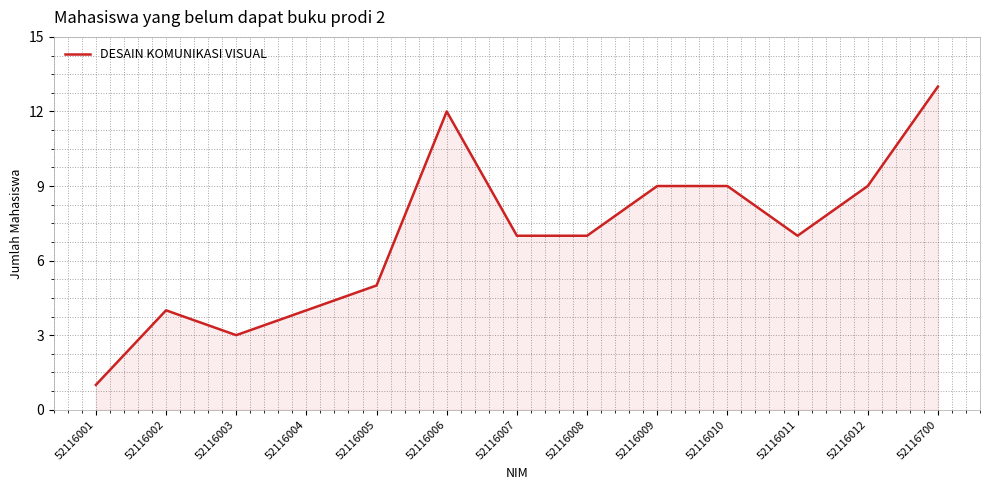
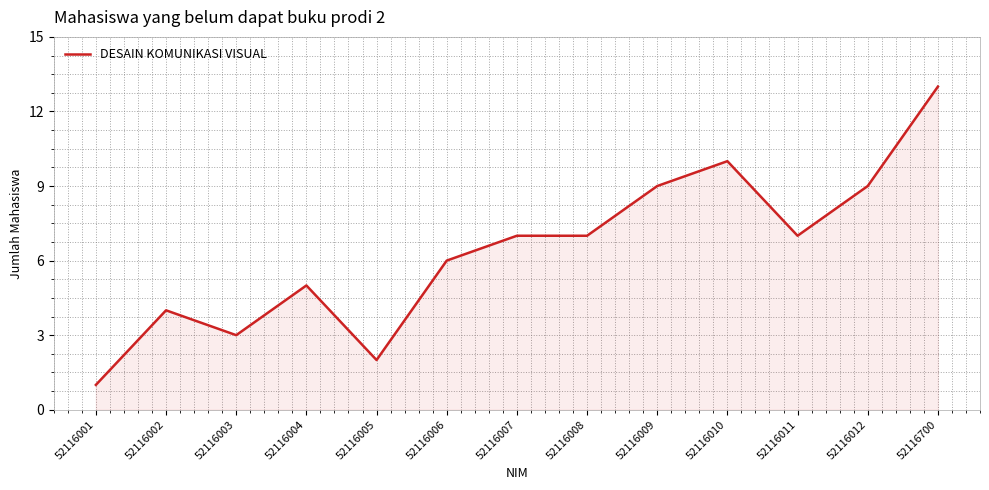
52116004: 4 -> 5
52116005: 5 -> 2
52116006: 12 -> 6
52116010: 9 -> 10
